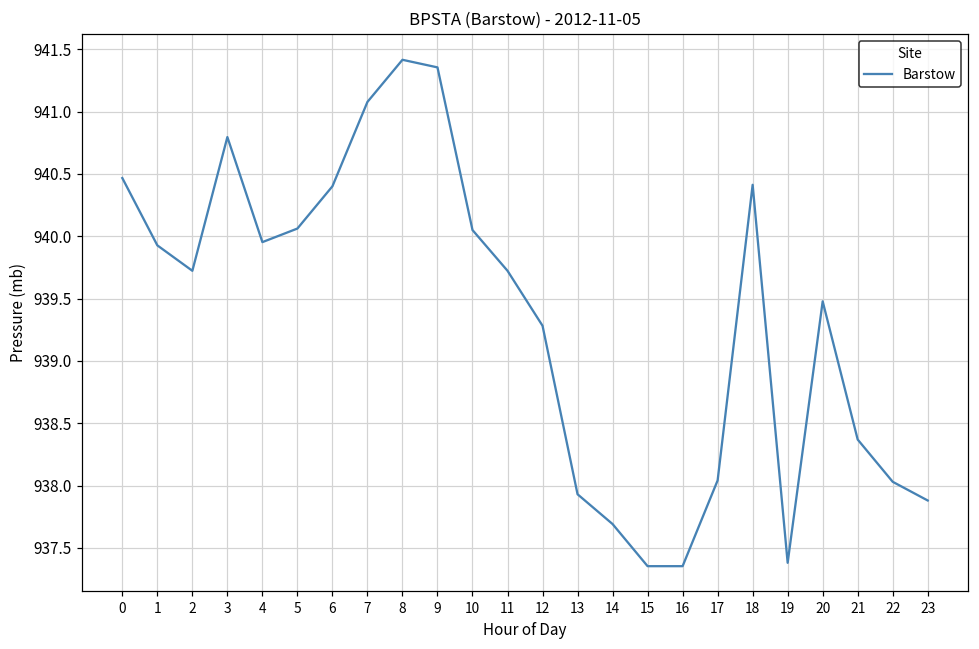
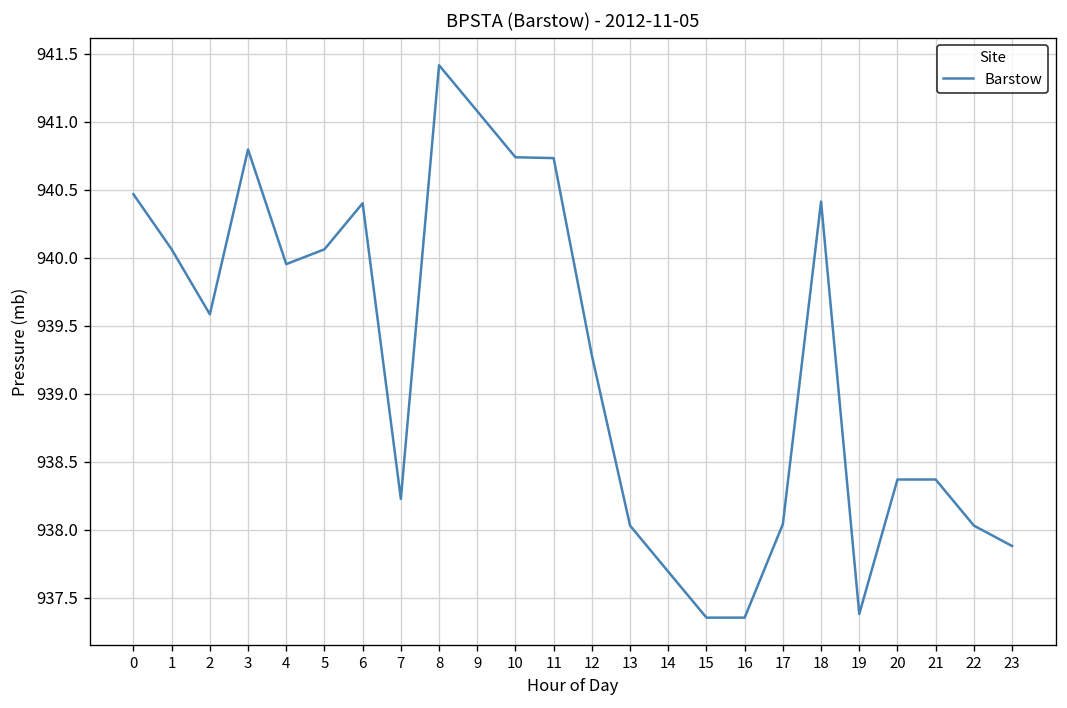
1: 939.93 -> 940.06
2: 939.72 -> 939.58
7: 941.08 -> 938.23
9: 941.36 -> 941.08
10: 940.05 -> 940.74
11: 939.72 -> 940.73
13: 937.93 -> 938.03
20: 939.48 -> 938.37
